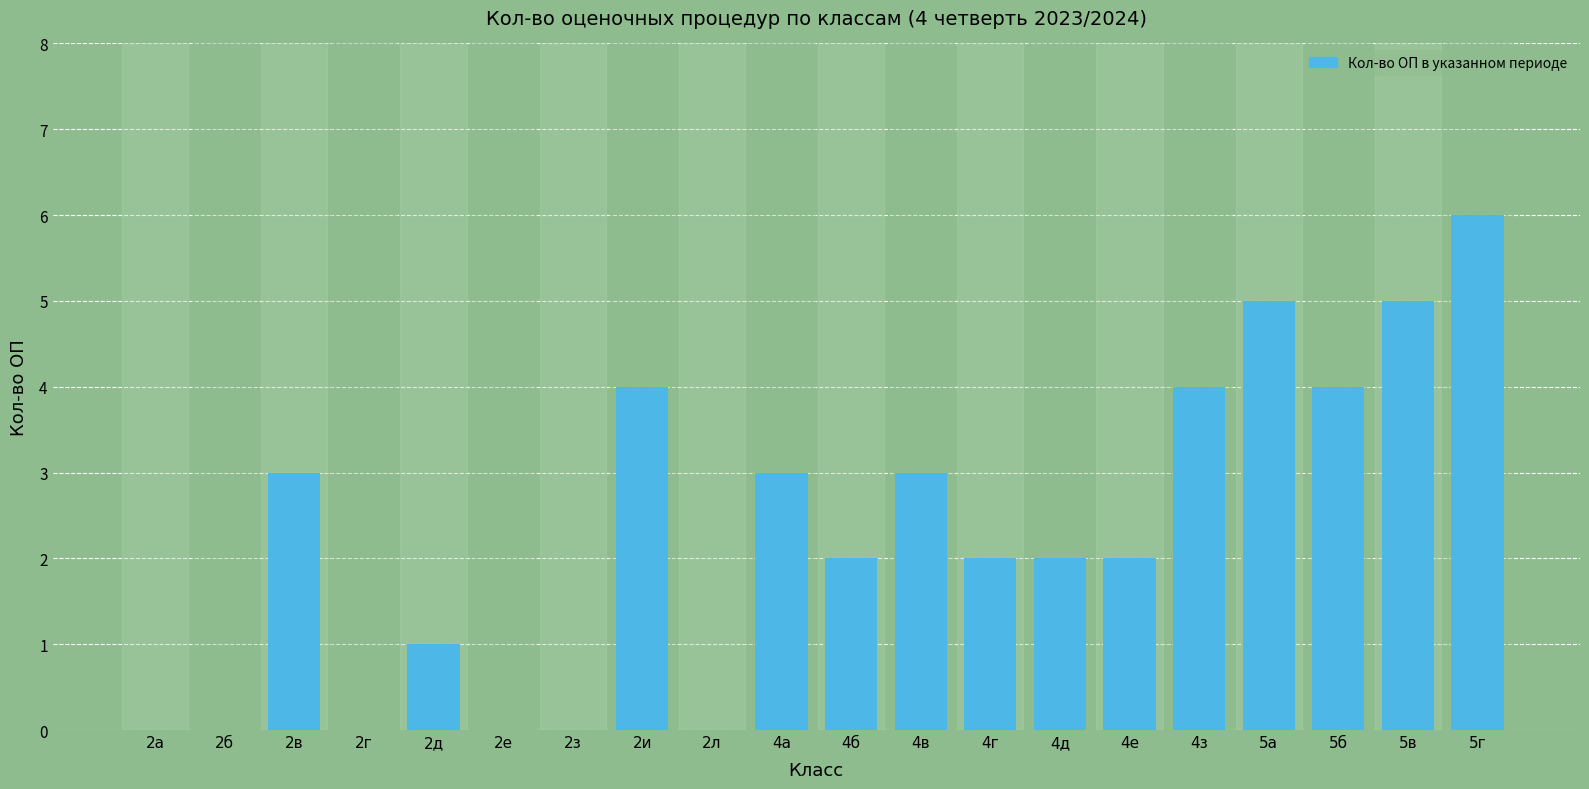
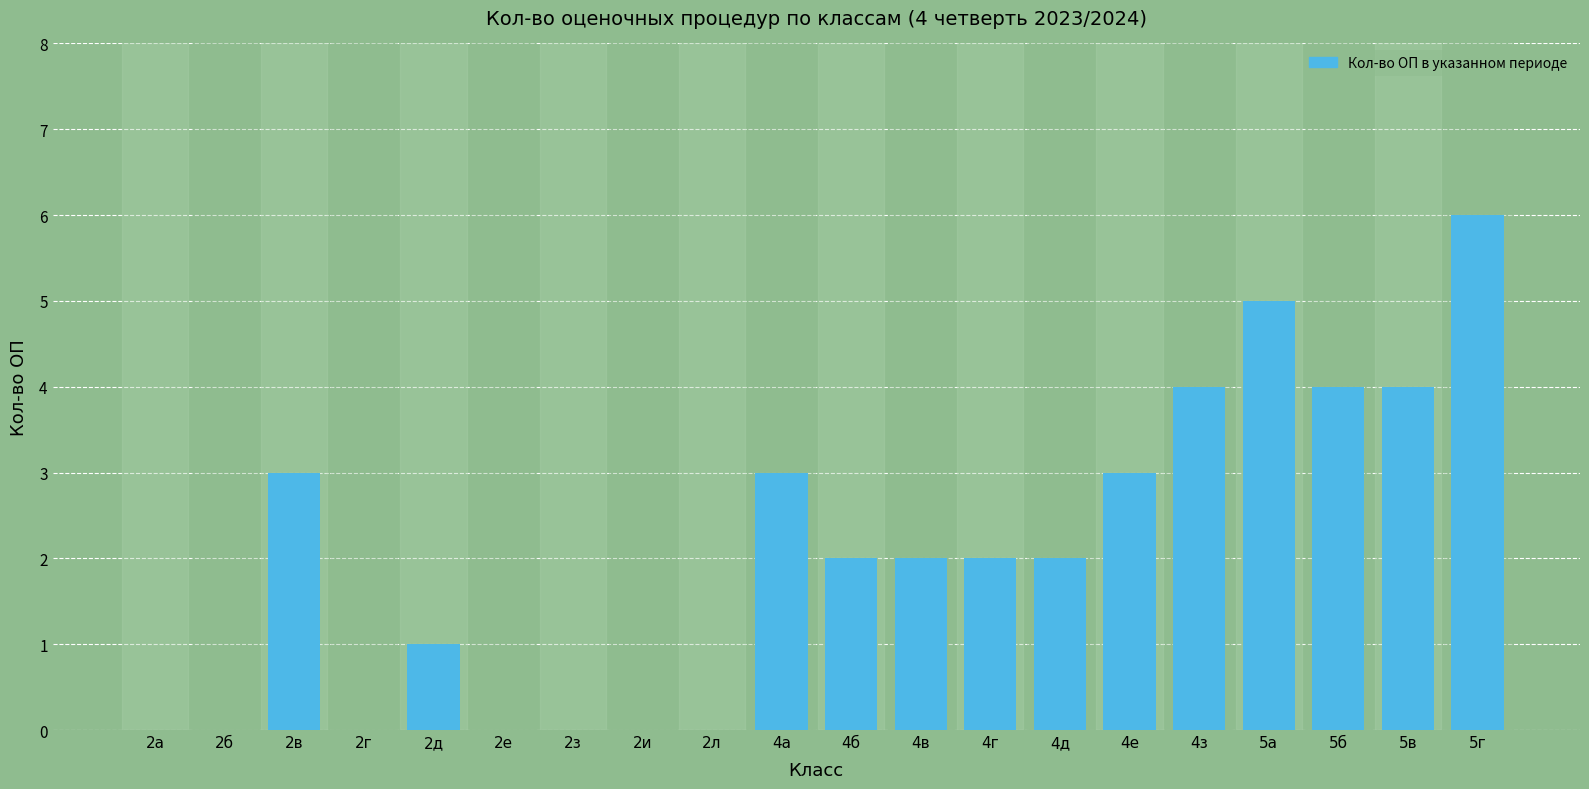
2и: 4 -> 0
4в: 3 -> 2
4е: 2 -> 3
5в: 5 -> 4
